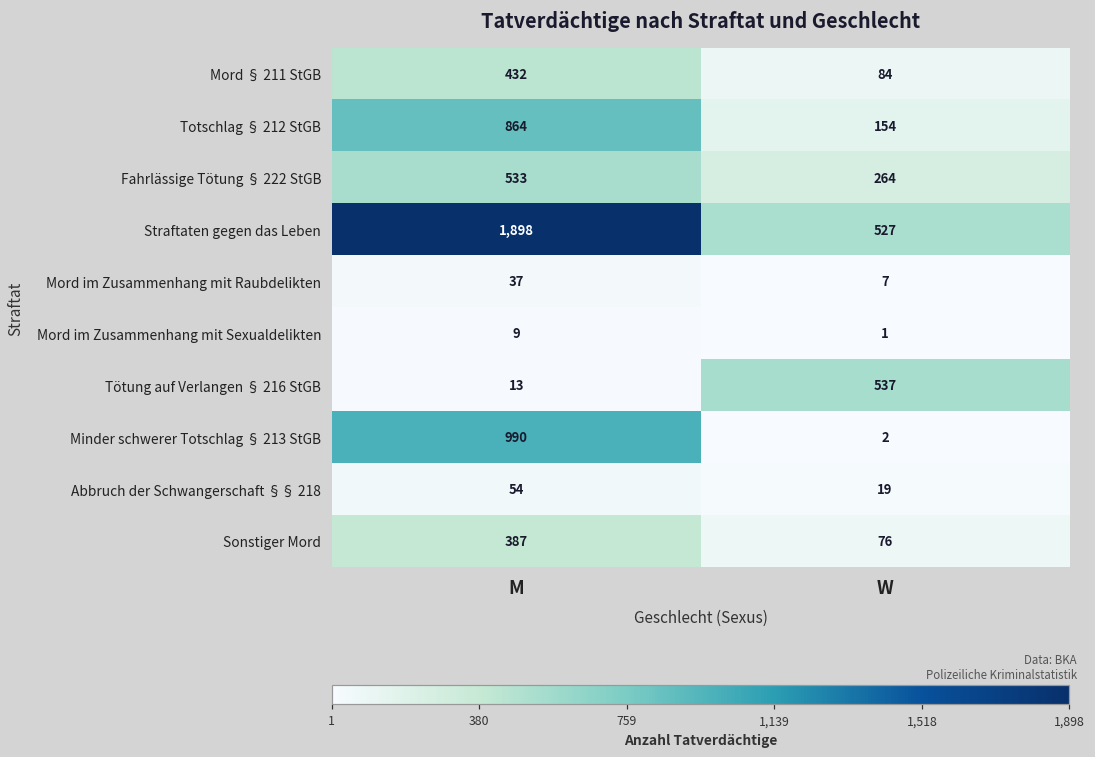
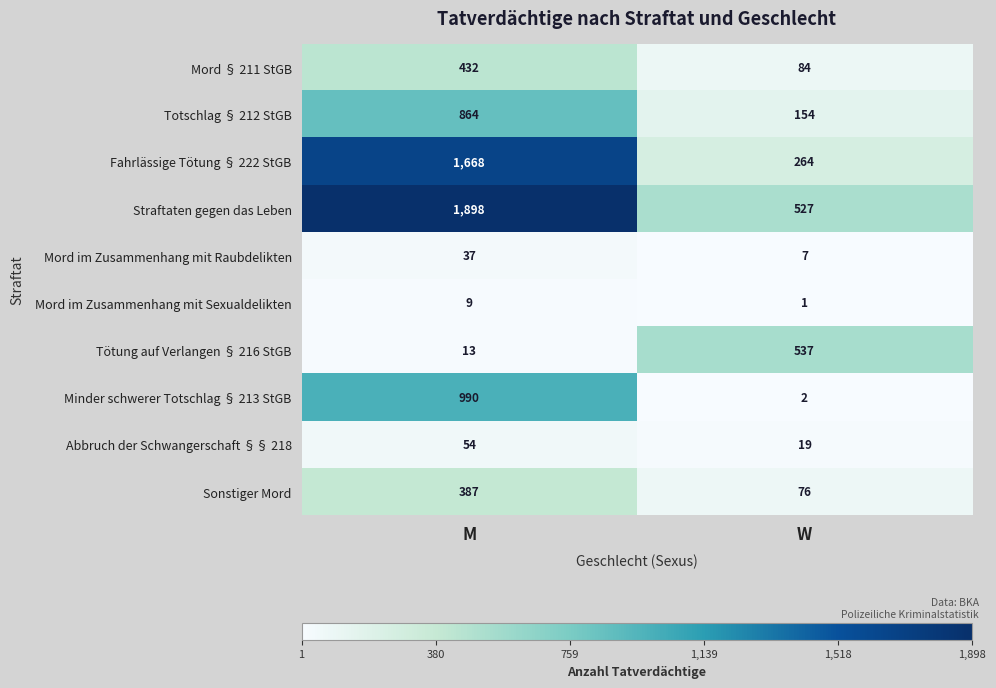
Fahrlässige Tötung § 222 StGB, M: 533 -> 1,668
